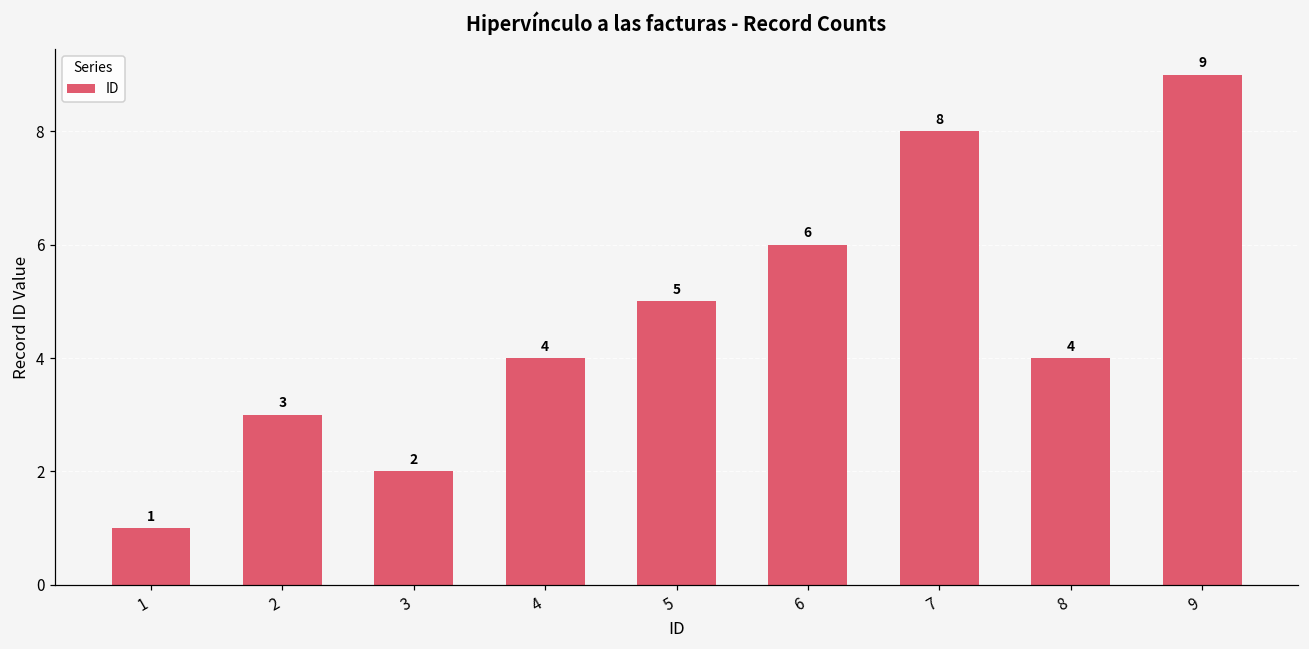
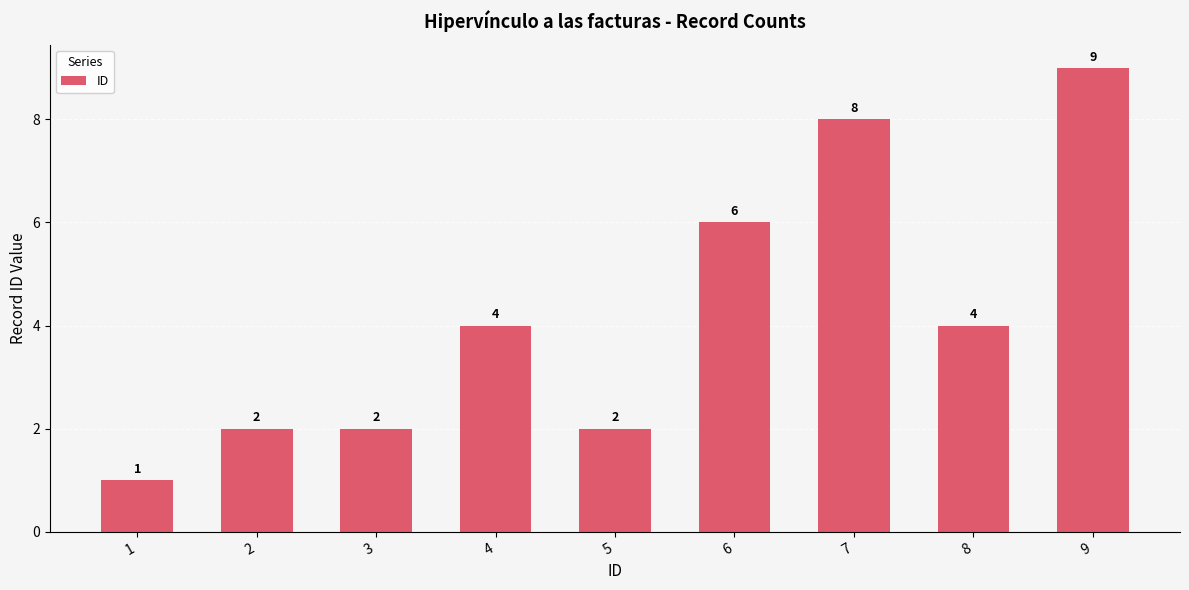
2: 3 -> 2
5: 5 -> 2
